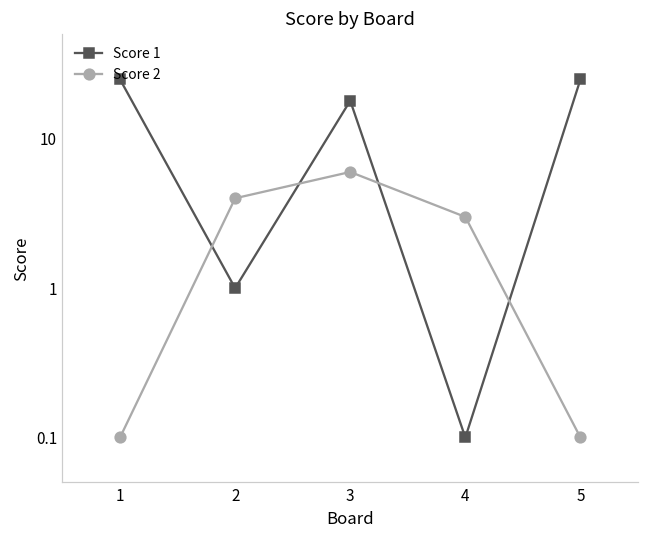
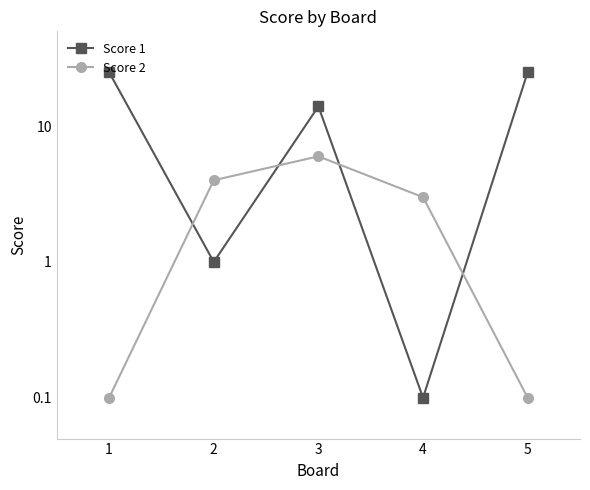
Score 1, 3: 18 -> 14
